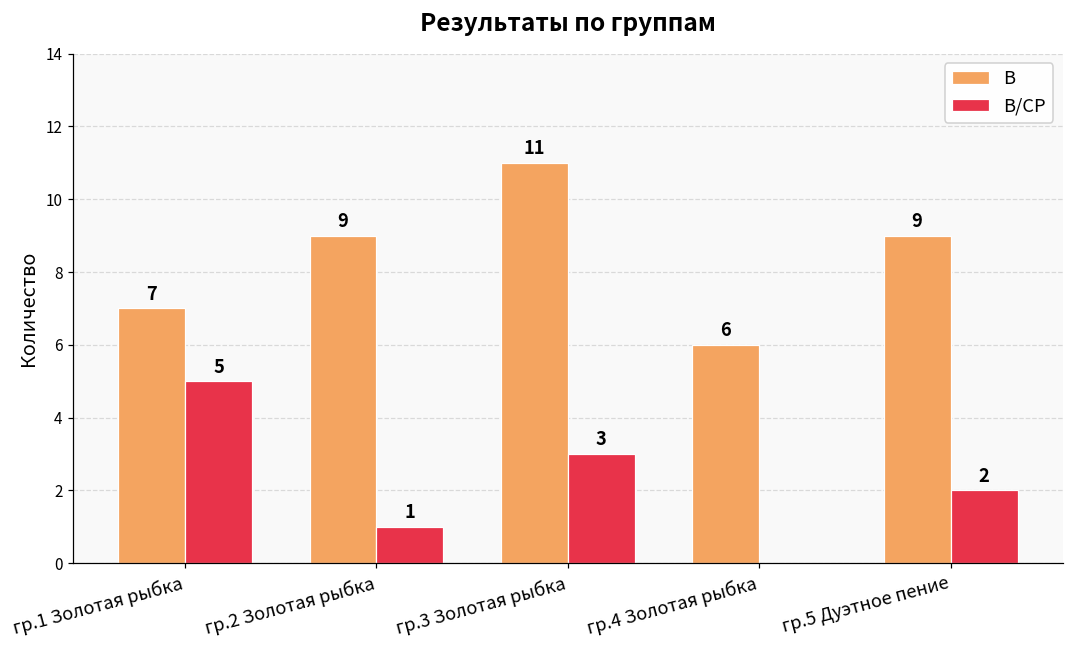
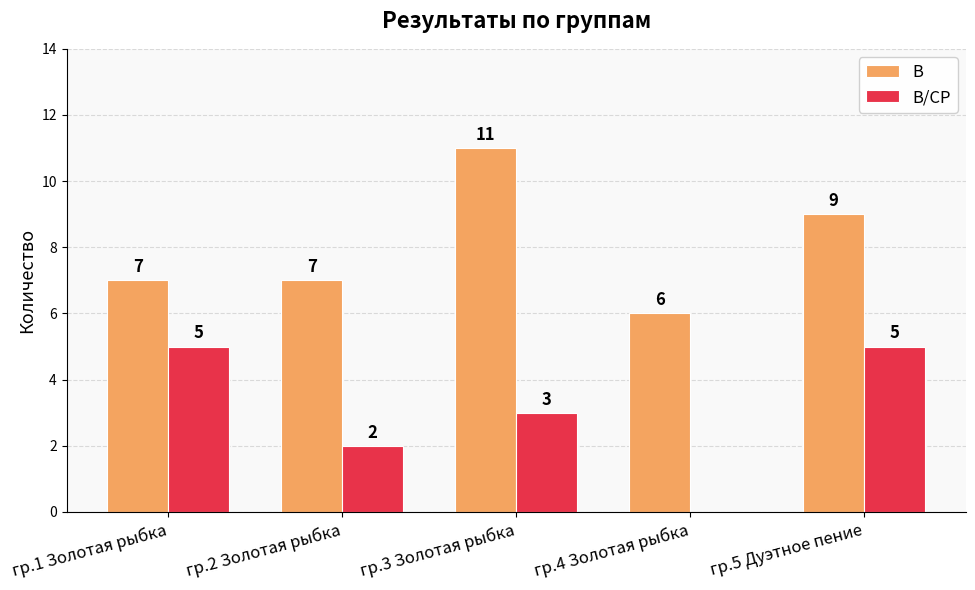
В, гр.2 Золотая рыбка: 9 -> 7
В/СР, гр.2 Золотая рыбка: 1 -> 2
В/СР, гр.5 Дуэтное пение: 2 -> 5
